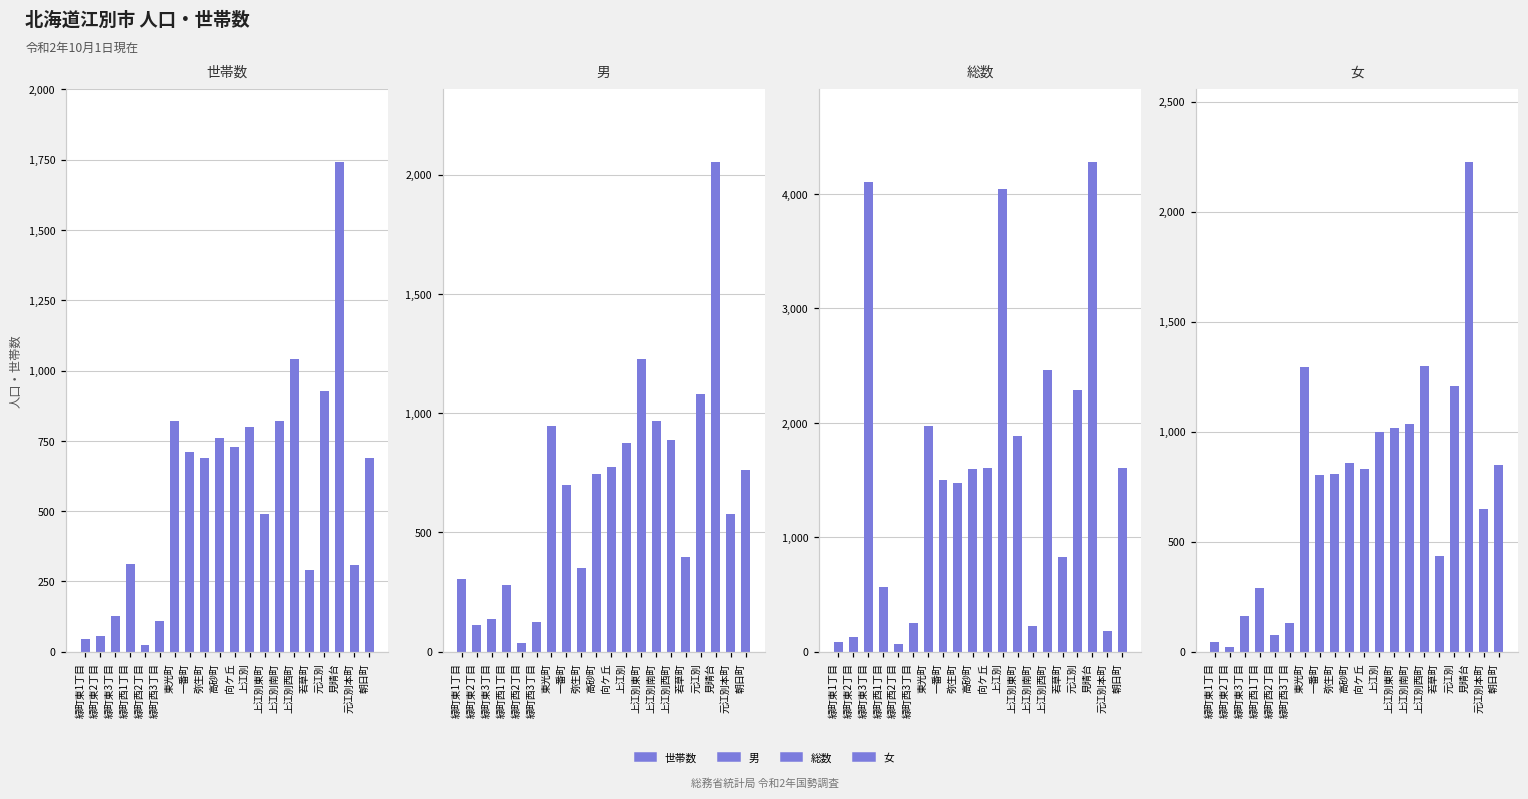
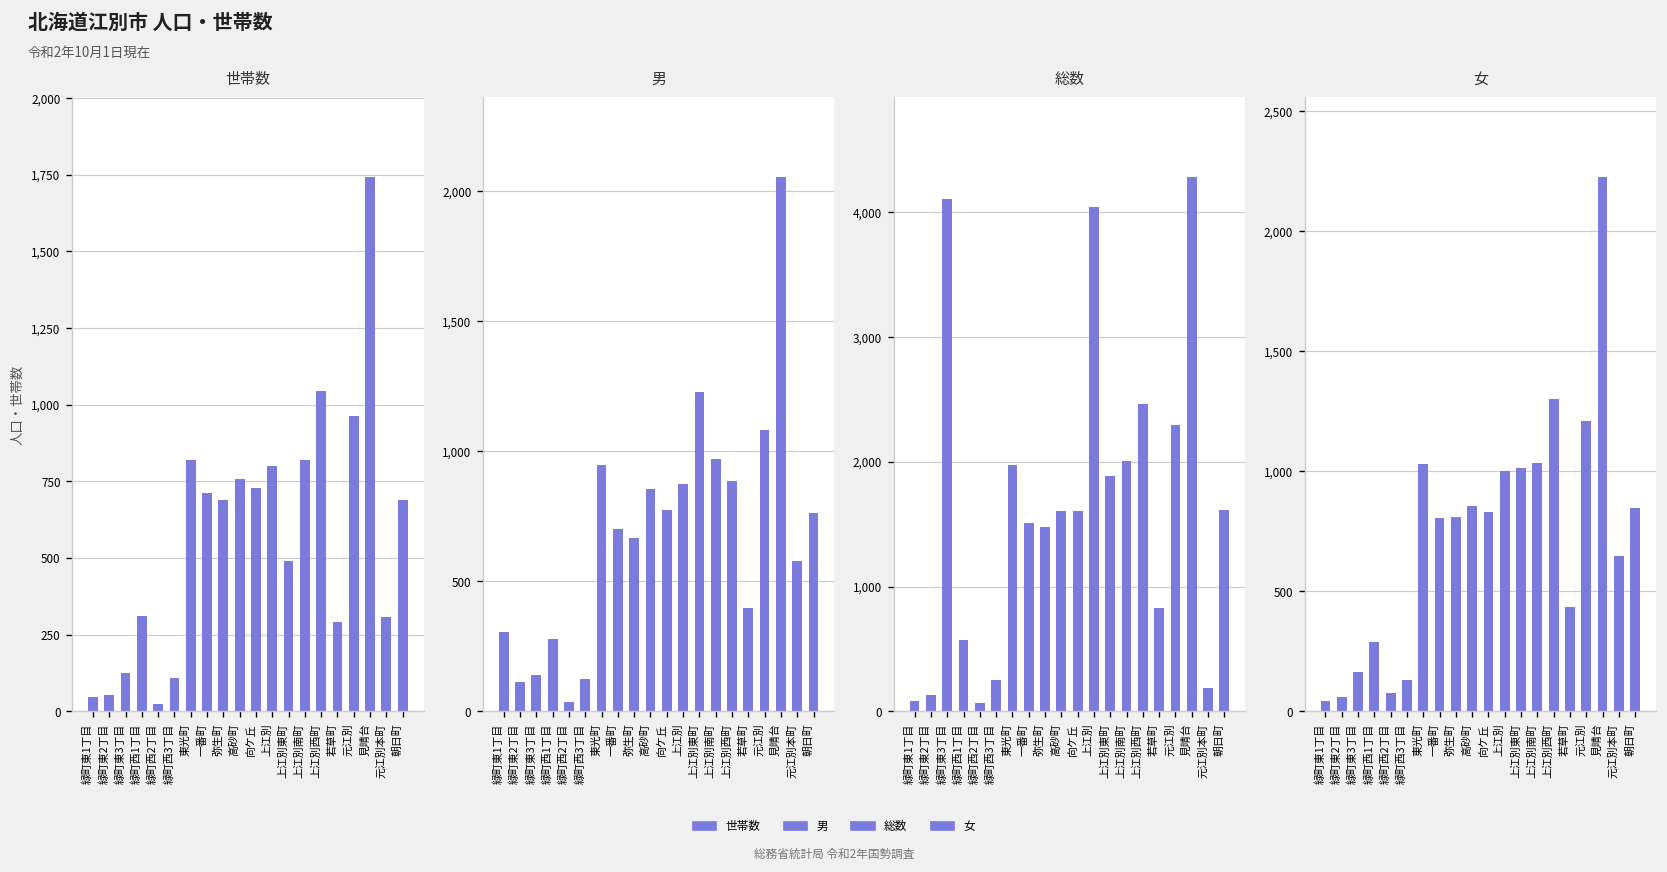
世帯数, 元江別: 930 -> 960
男, 弥生町: 350 -> 670
男, 高砂町: 740 -> 850
総数, 上江別南町: 220 -> 2,000
女, 緑町東2丁目: 20 -> 60
女, 東光町: 1,300 -> 1,030
